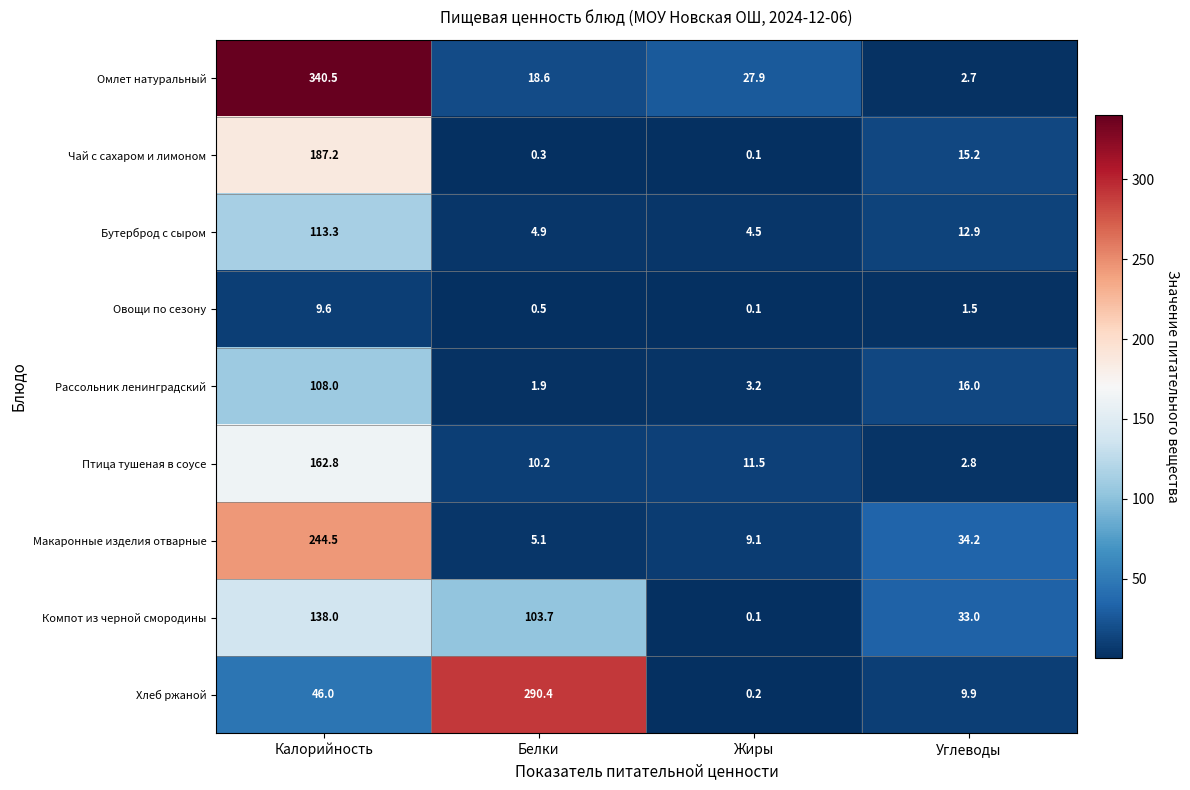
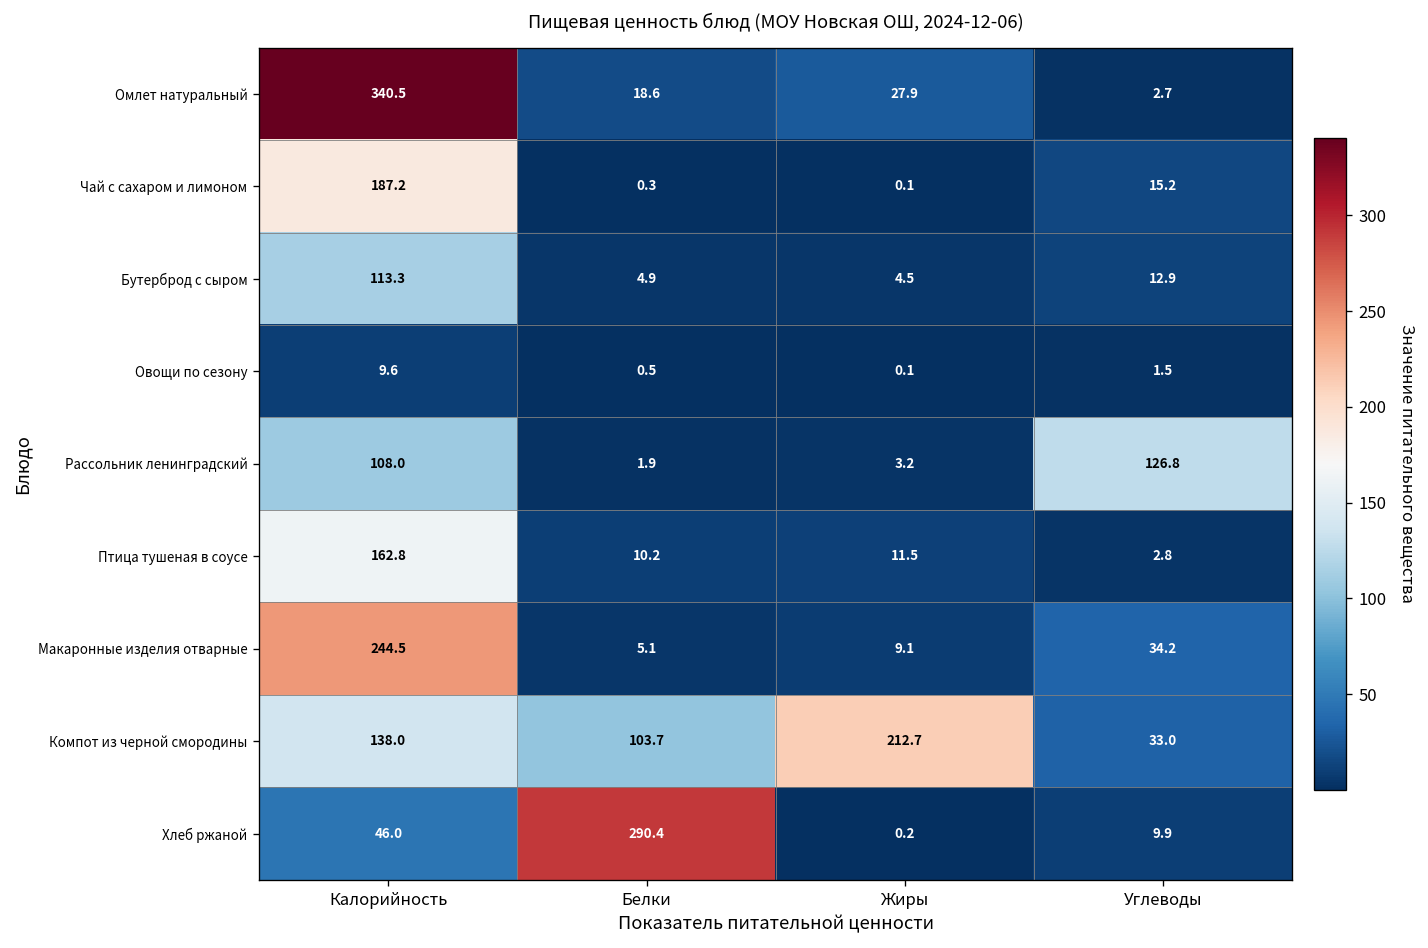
Рассольник ленинградский, Углеводы: 16.0 -> 126.8
Компот из черной смородины, Жиры: 0.1 -> 212.7
